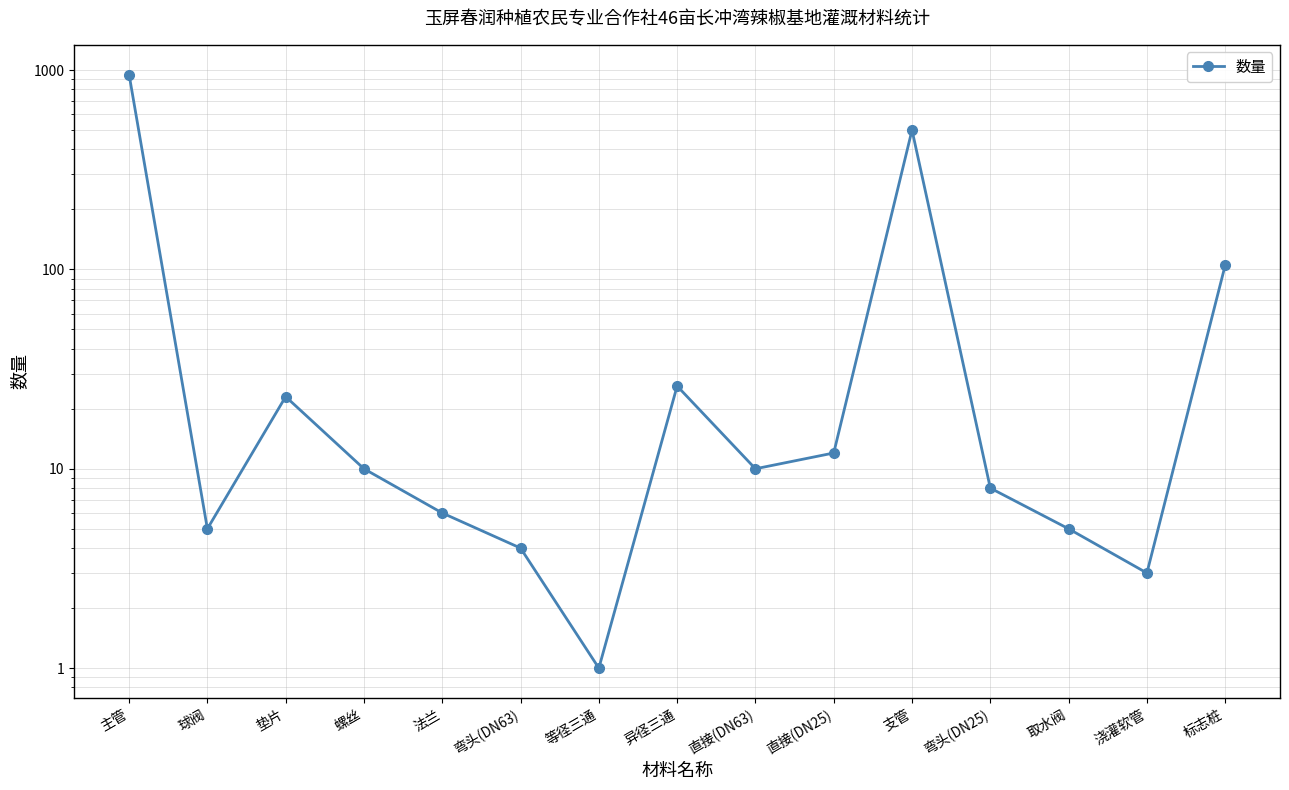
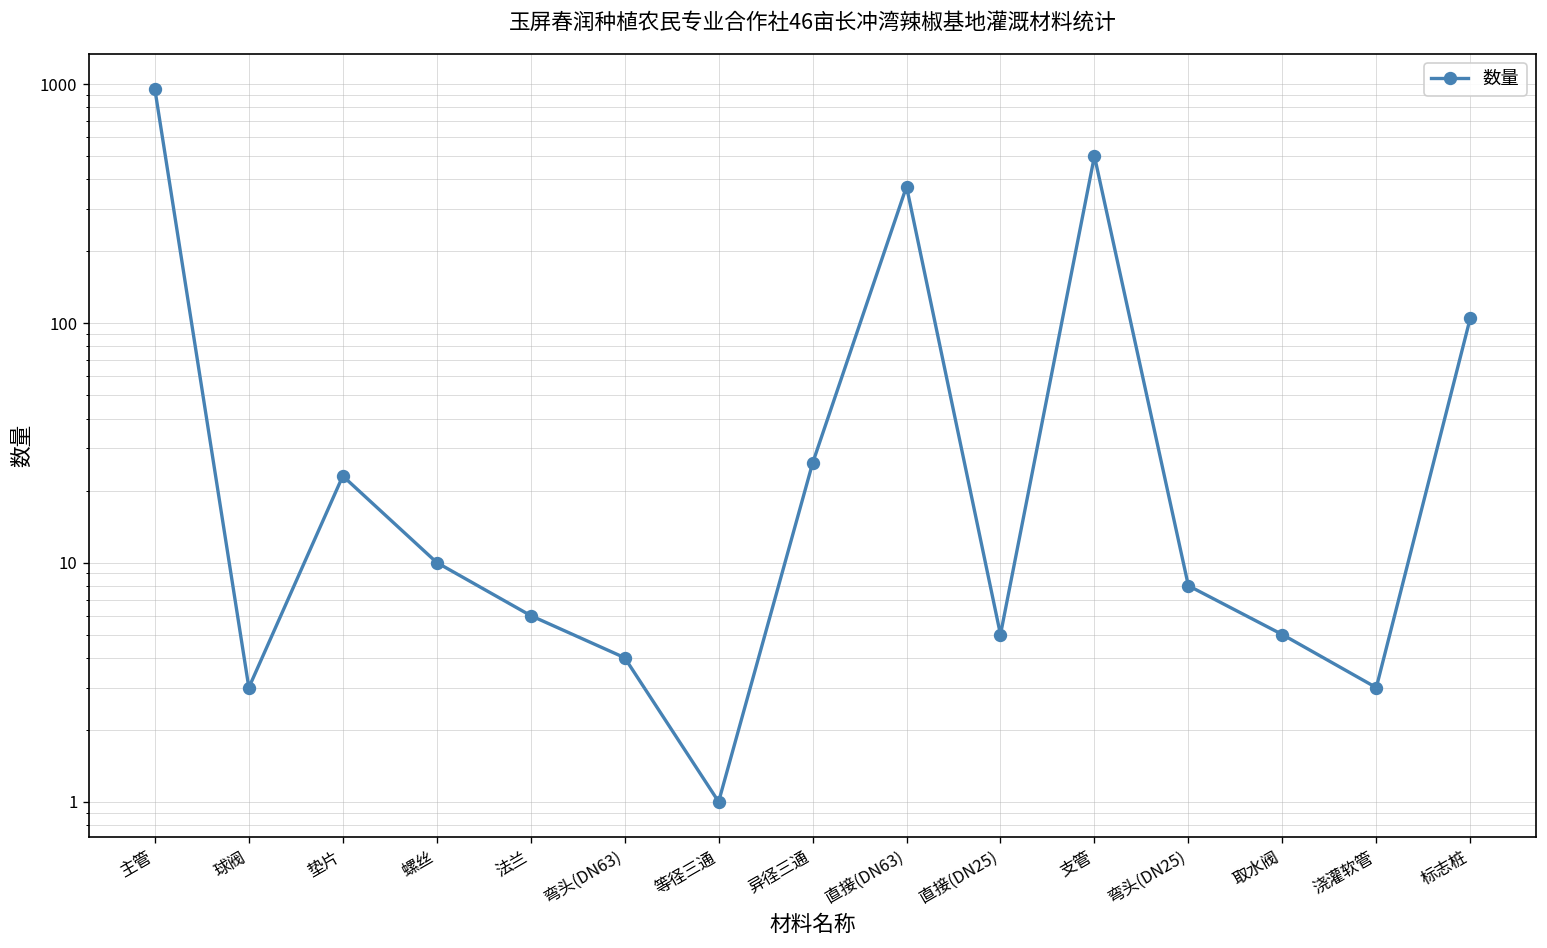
球阀: 5 -> 3
直接(DN63): 10 -> 370
直接(DN25): 12 -> 5
